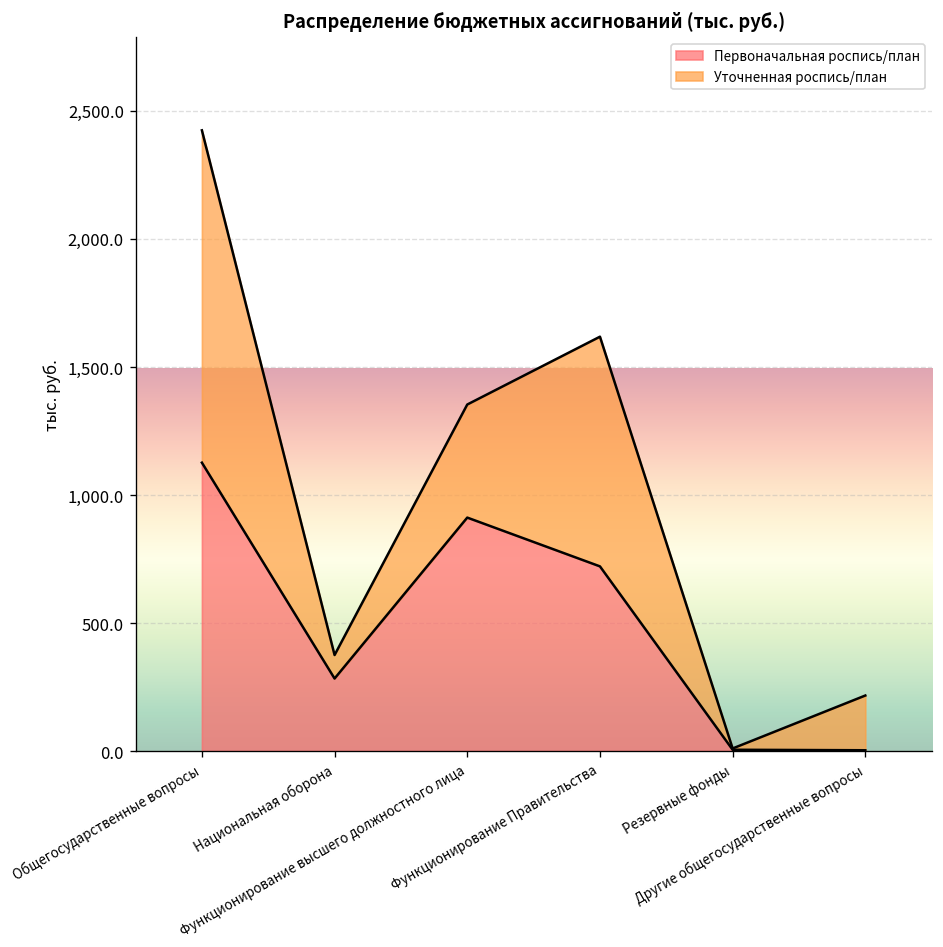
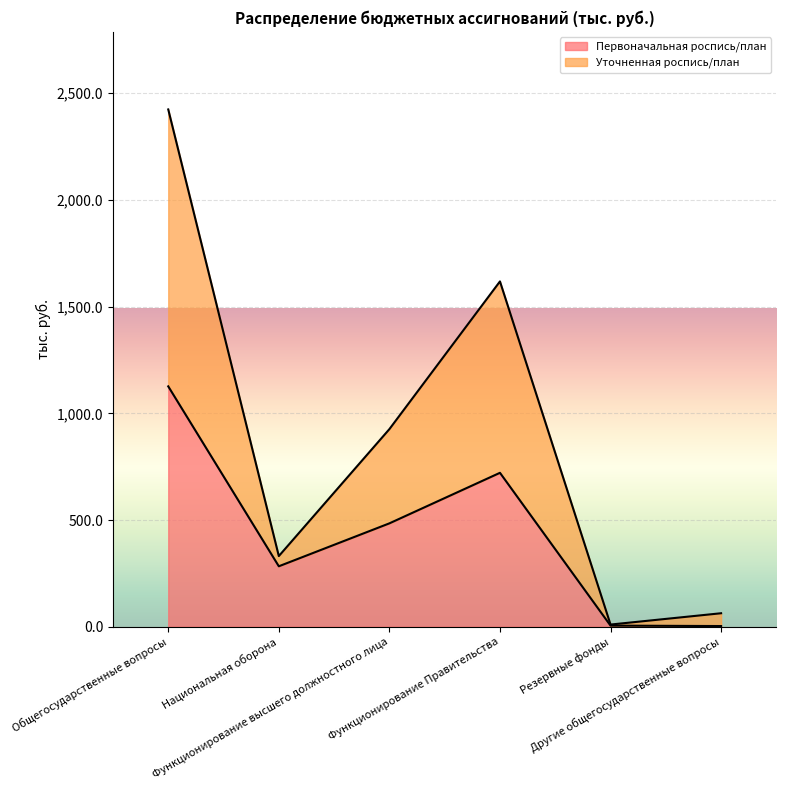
Уточненная роспись/план, Национальная оборона: 90 -> 50
Первоначальная роспись/план, Функционирование высшего должностного лица: 910 -> 480
Уточненная роспись/план, Другие общегосударственные вопросы: 210 -> 60
